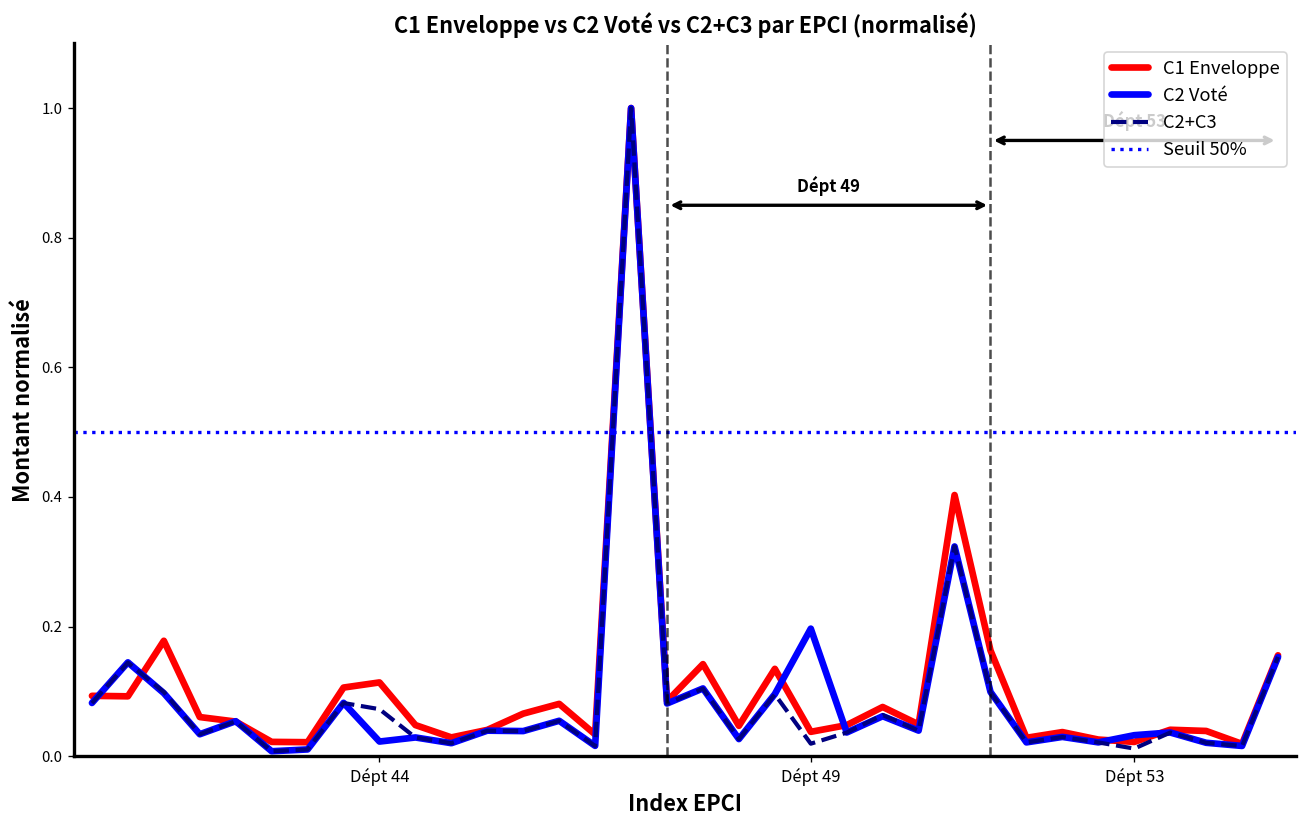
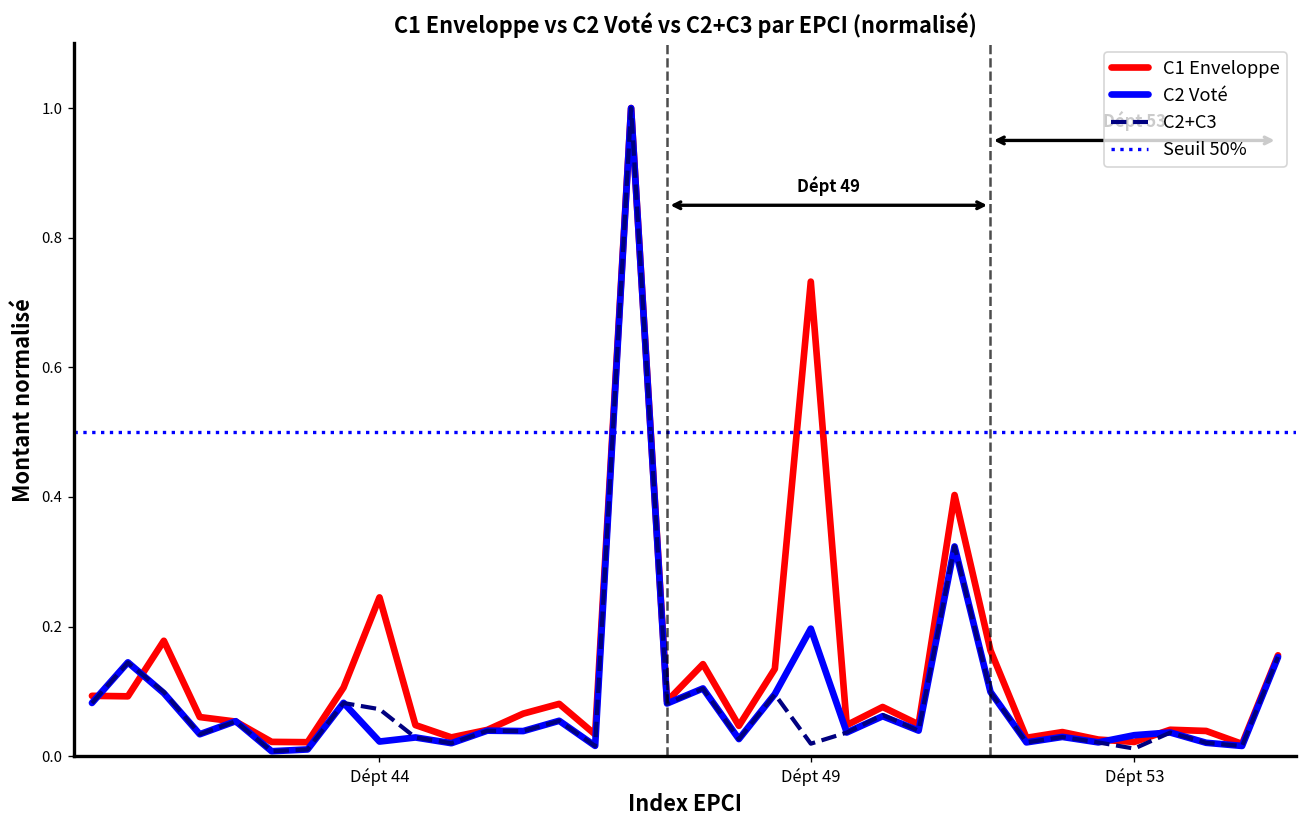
C1 Enveloppe, Dépt 44: 0.11 -> 0.25
C1 Enveloppe, Dépt 49: 0.04 -> 0.73
